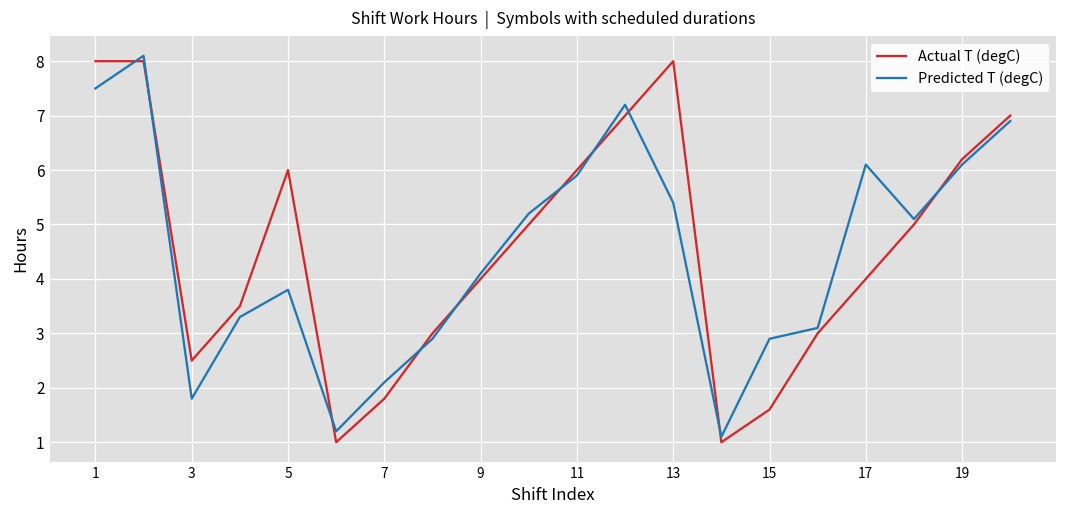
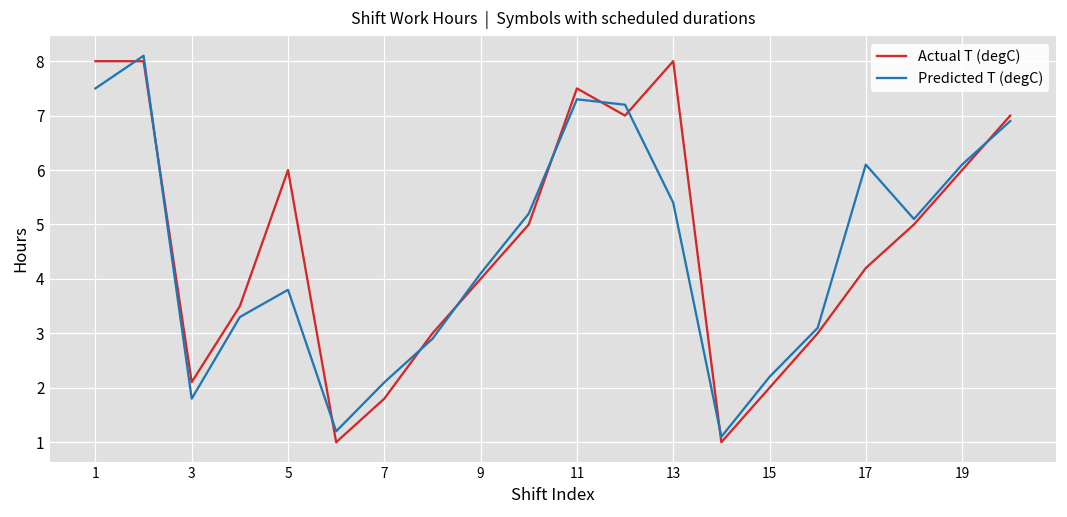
Actual T (degC), 3: 2.5 -> 2.1
Actual T (degC), 11: 6.0 -> 7.5
Predicted T (degC), 11: 5.9 -> 7.3
Actual T (degC), 15: 1.6 -> 2.0
Predicted T (degC), 15: 2.9 -> 2.2
Actual T (degC), 17: 4.0 -> 4.2
Actual T (degC), 19: 6.2 -> 6.0
